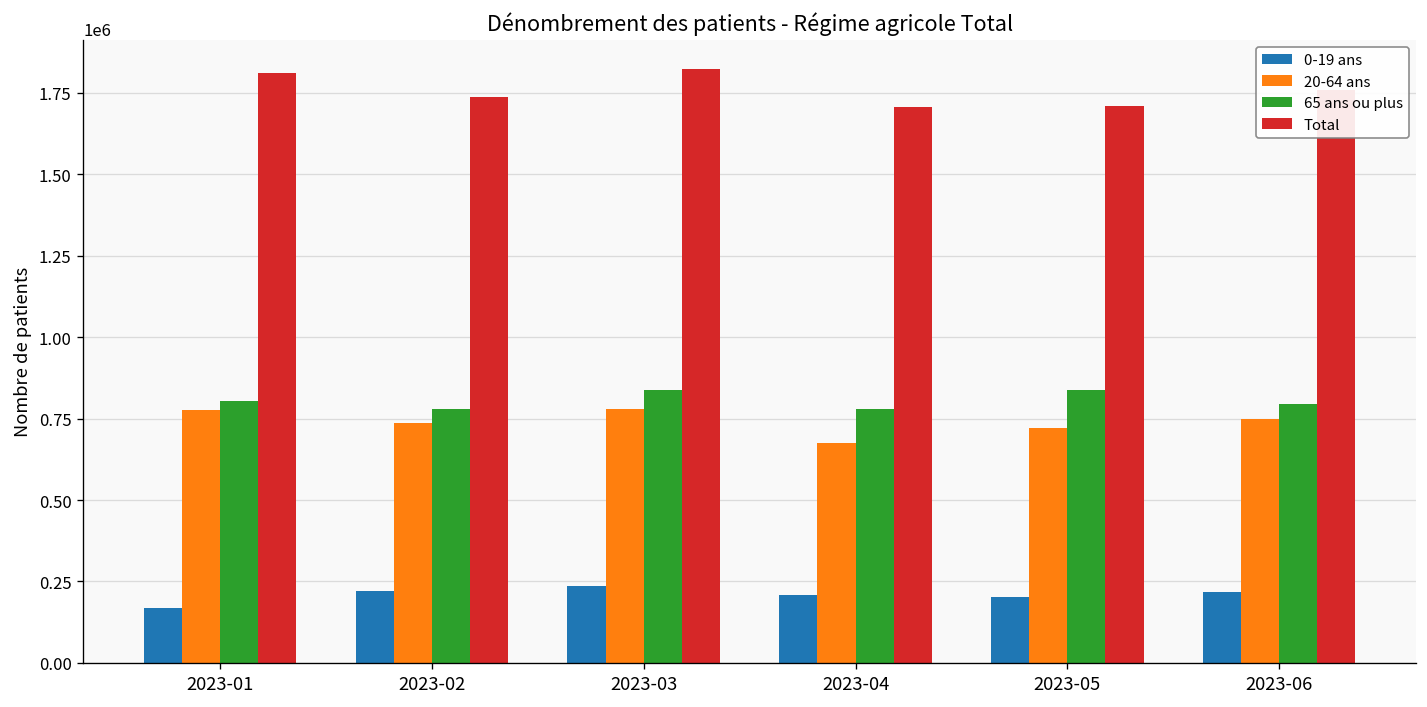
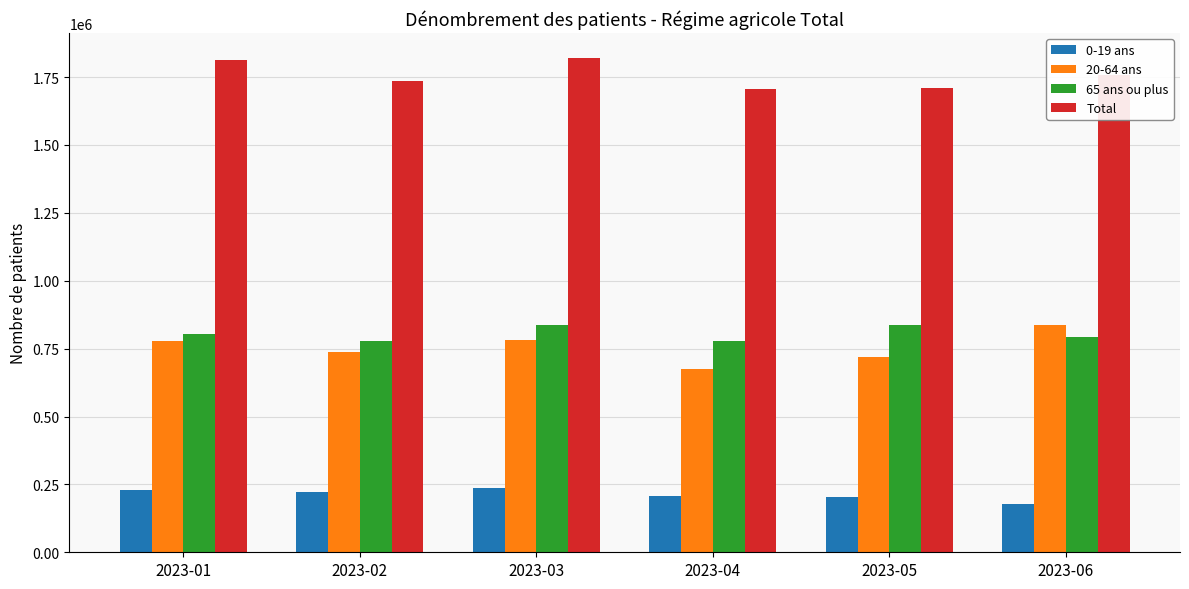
0-19 ans, 2023-01: 170000 -> 230000
0-19 ans, 2023-06: 220000 -> 180000
20-64 ans, 2023-06: 750000 -> 840000
